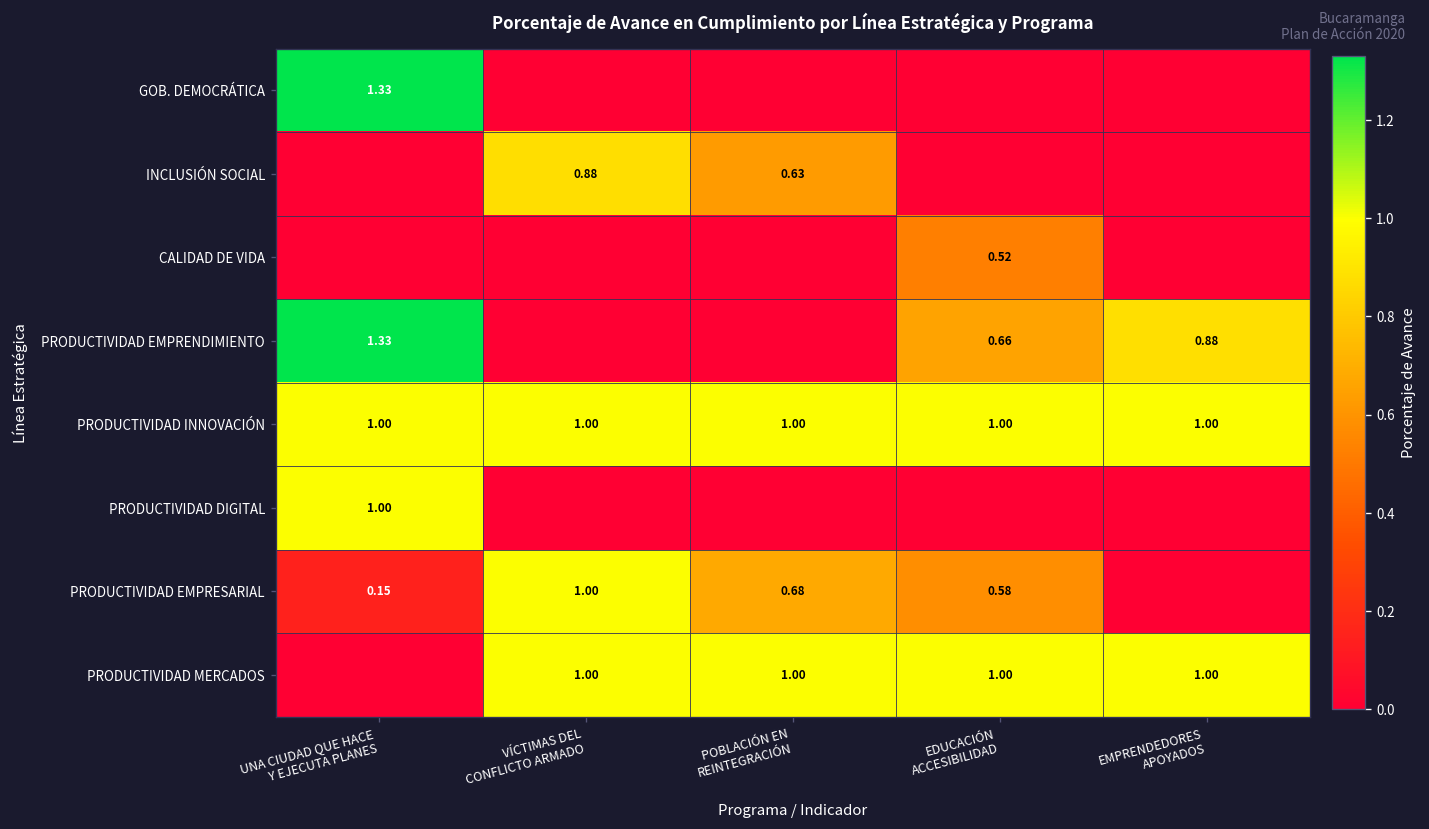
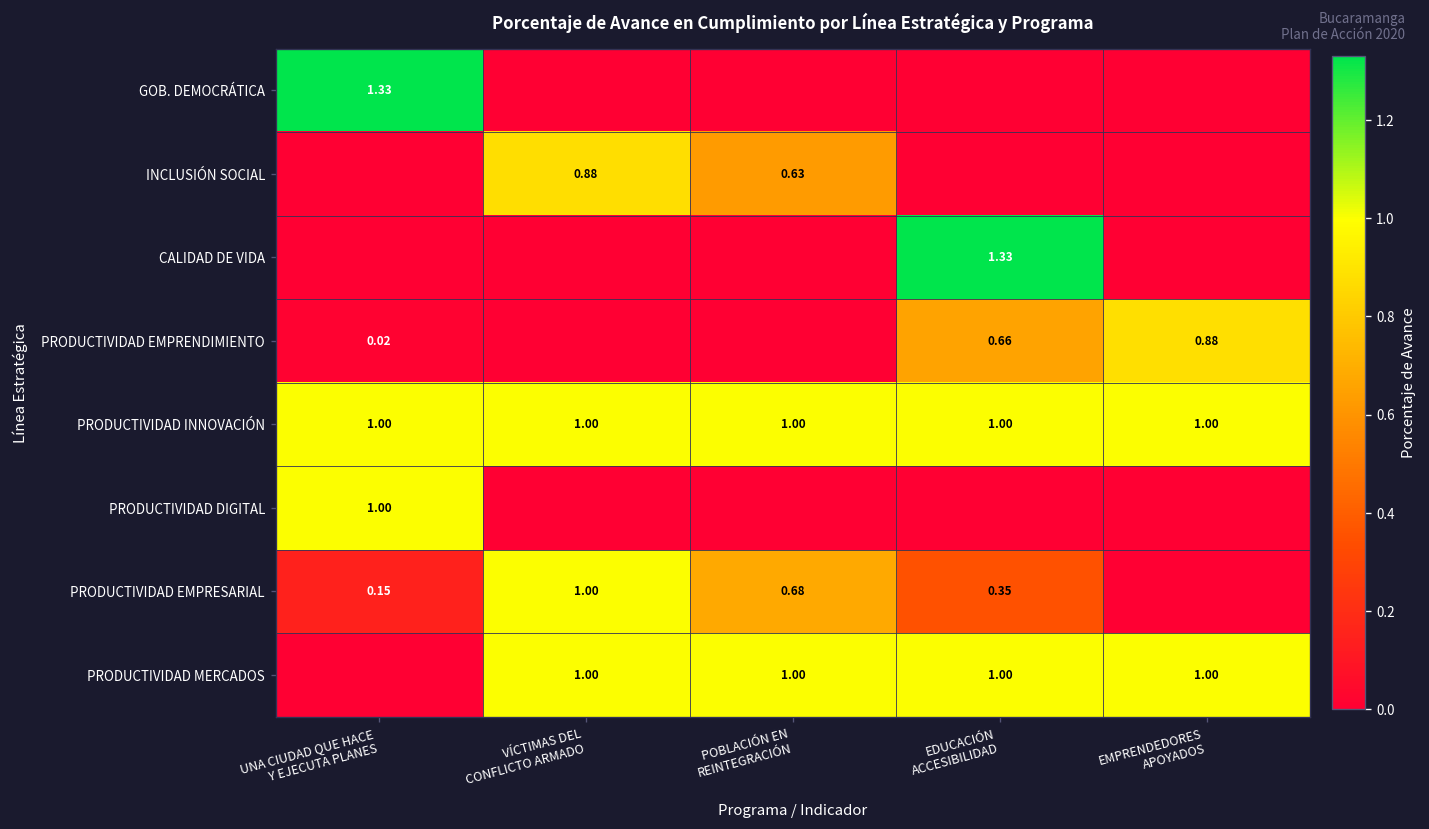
CALIDAD DE VIDA, EDUCACIÓN ACCESIBILIDAD: 0.52 -> 1.33
PRODUCTIVIDAD EMPRENDIMIENTO, UNA CIUDAD QUE HACE Y EJECUTA PLANES: 1.33 -> 0.02
PRODUCTIVIDAD EMPRESARIAL, EDUCACIÓN ACCESIBILIDAD: 0.58 -> 0.35
